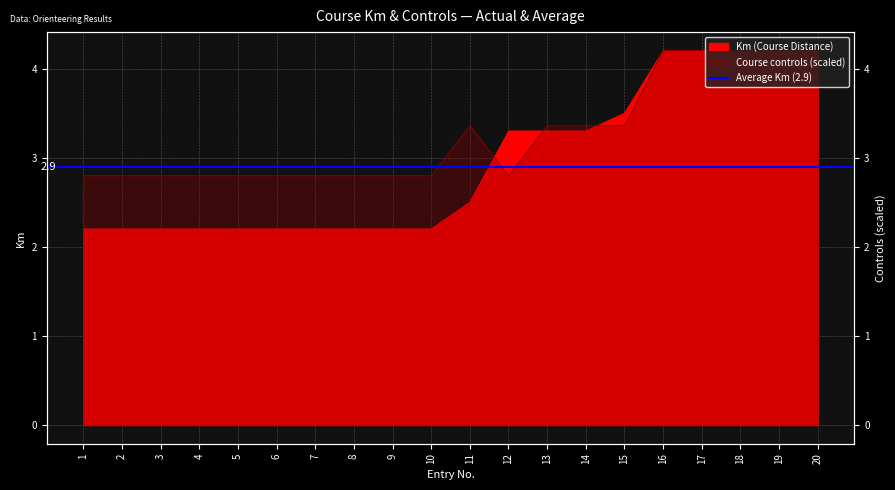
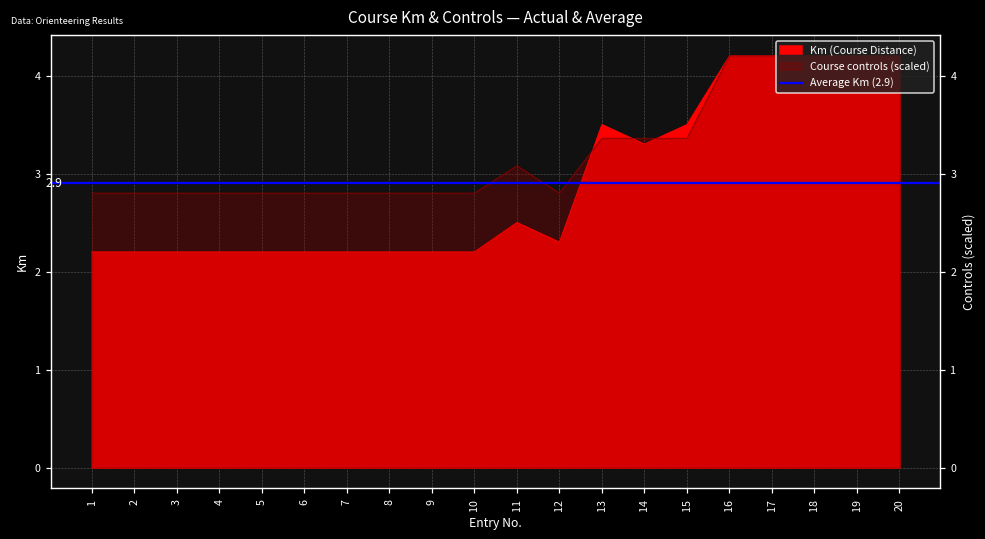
Course controls (scaled), 11: 3.4 -> 3.1
Km (Course Distance), 12: 3.3 -> 2.3
Km (Course Distance), 13: 3.3 -> 3.5
